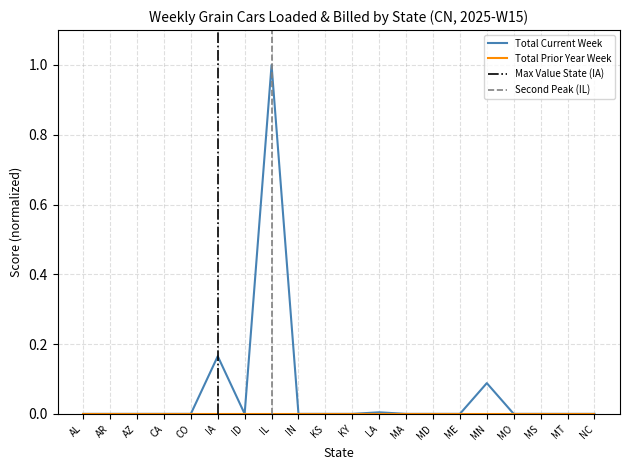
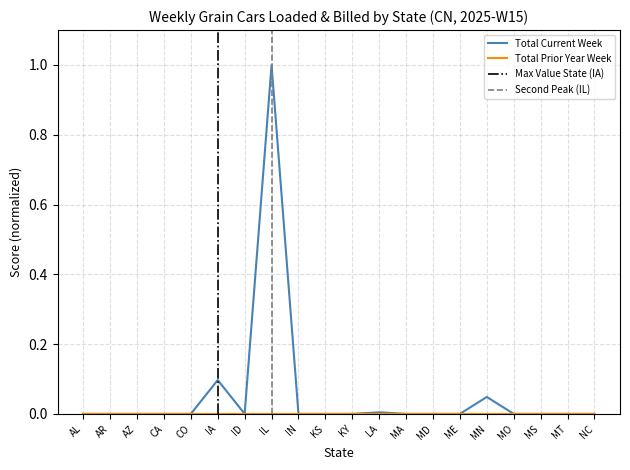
Total Current Week, IA: 0.17 -> 0.10
Total Current Week, MN: 0.09 -> 0.05
